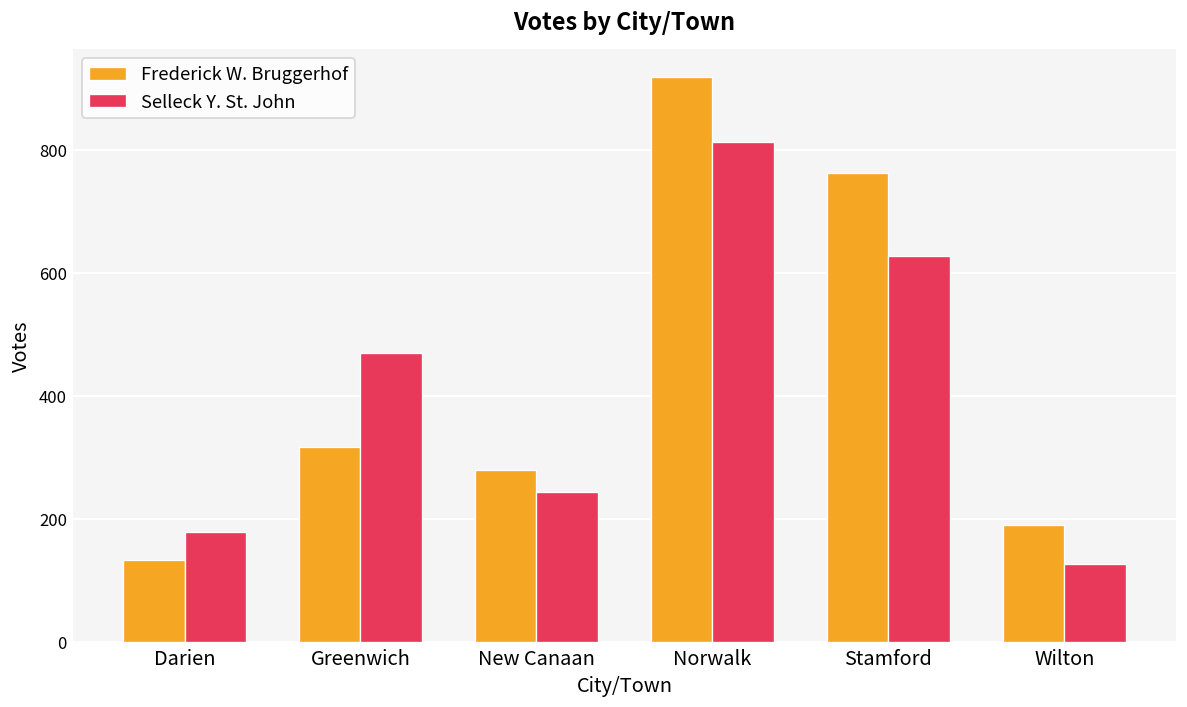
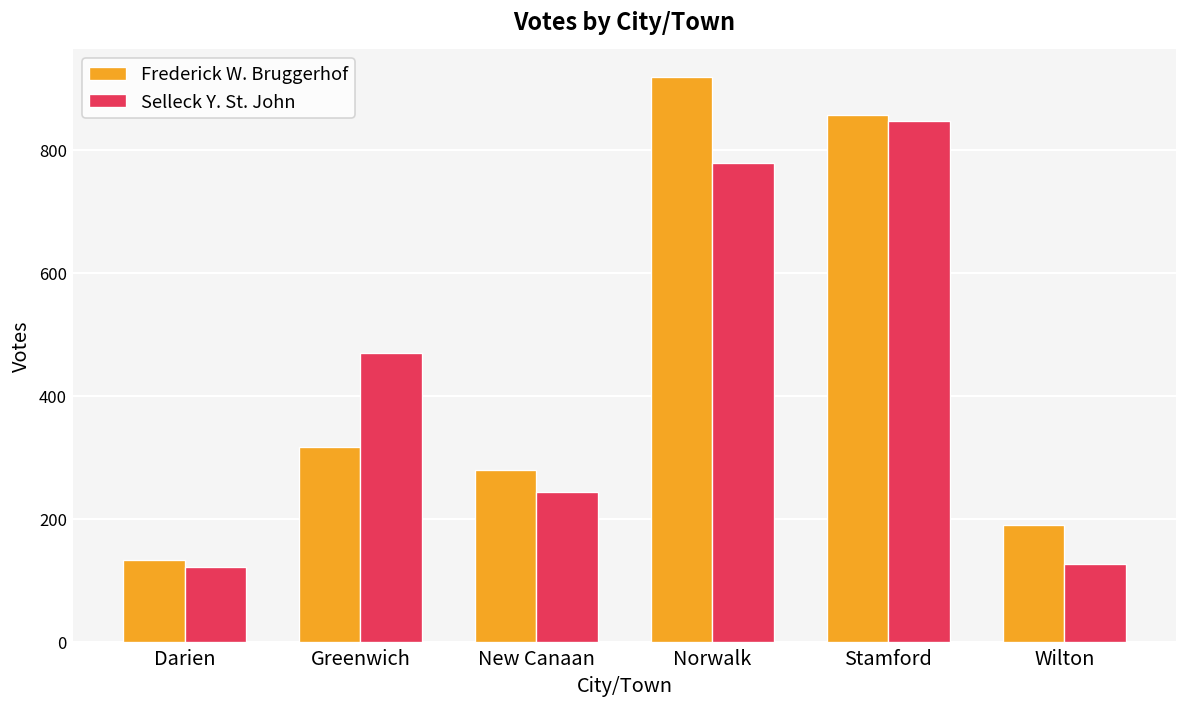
Selleck Y. St. John, Darien: 180 -> 120
Selleck Y. St. John, Norwalk: 810 -> 780
Frederick W. Bruggerhof, Stamford: 760 -> 860
Selleck Y. St. John, Stamford: 630 -> 850
